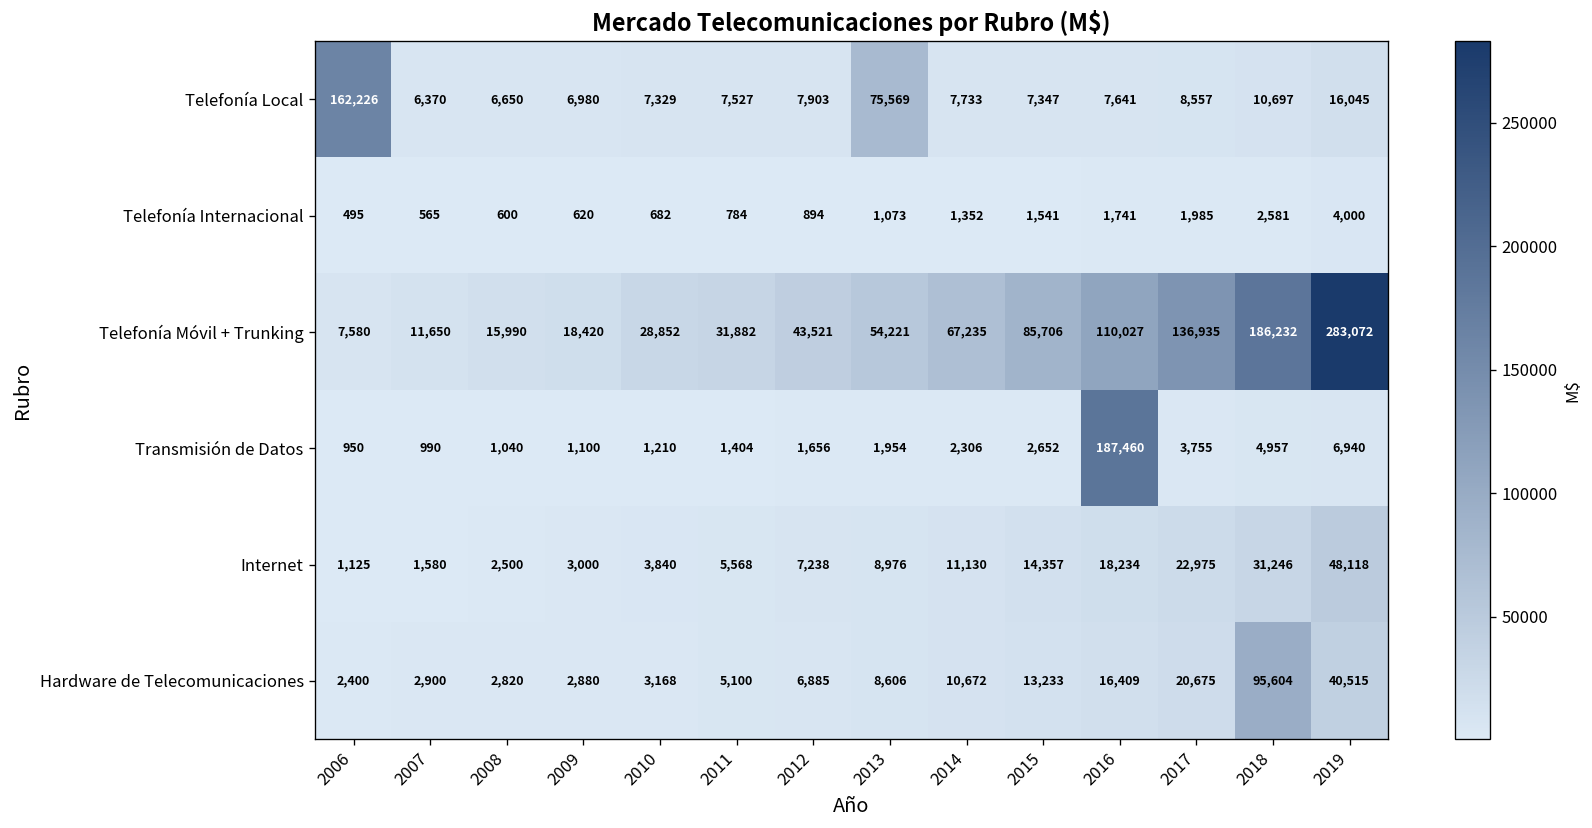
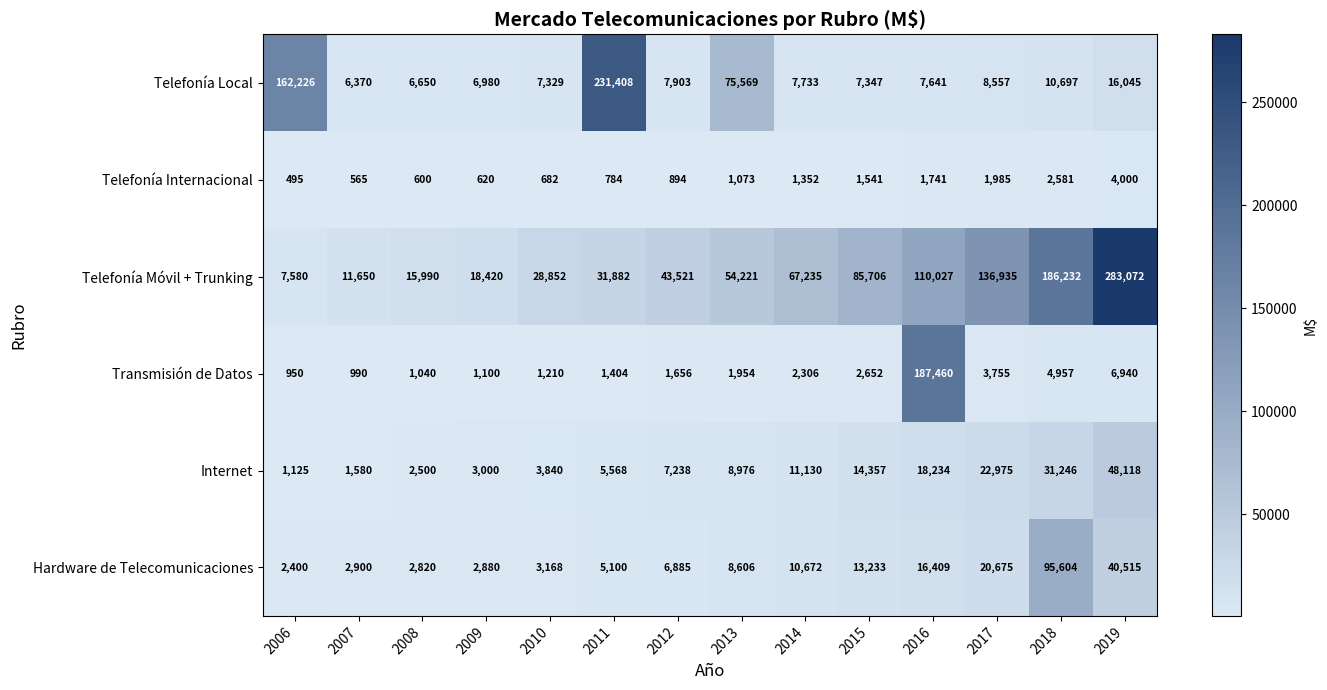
Telefonía Local, 2011: 7,527 -> 231,408
